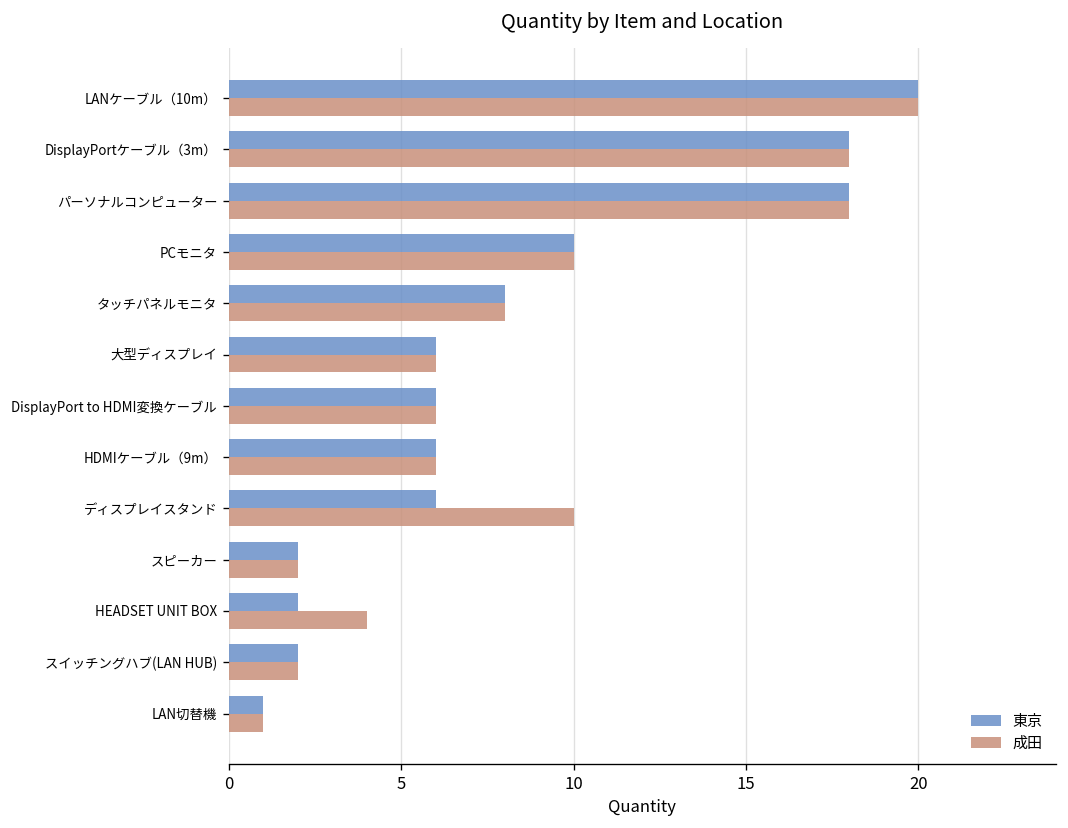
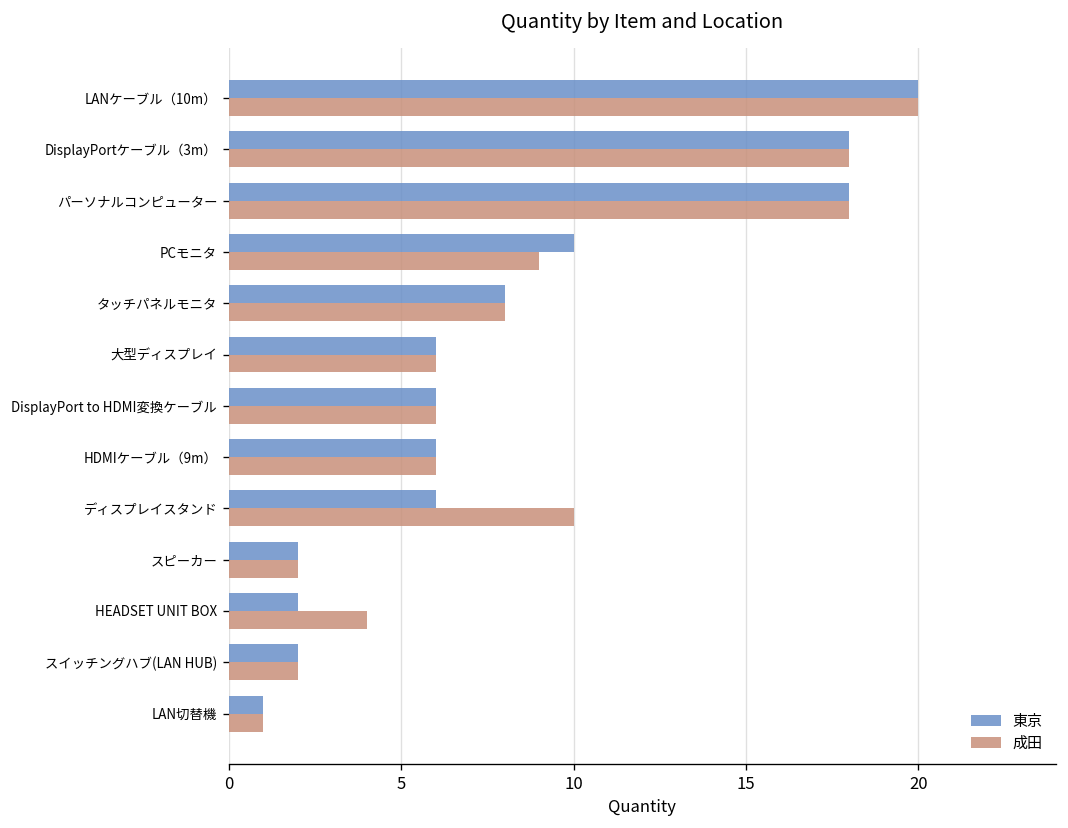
成田, PCモニタ: 10 -> 9
